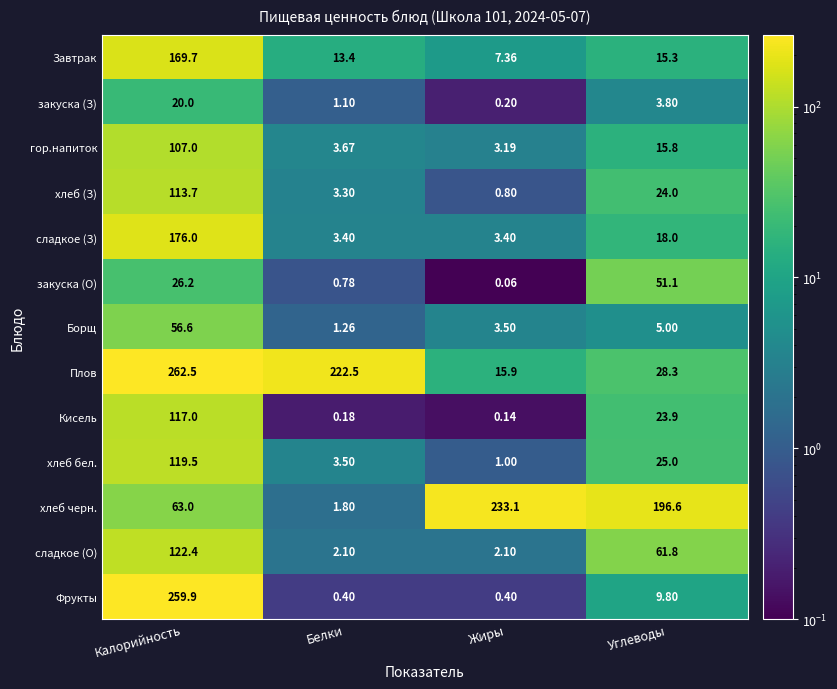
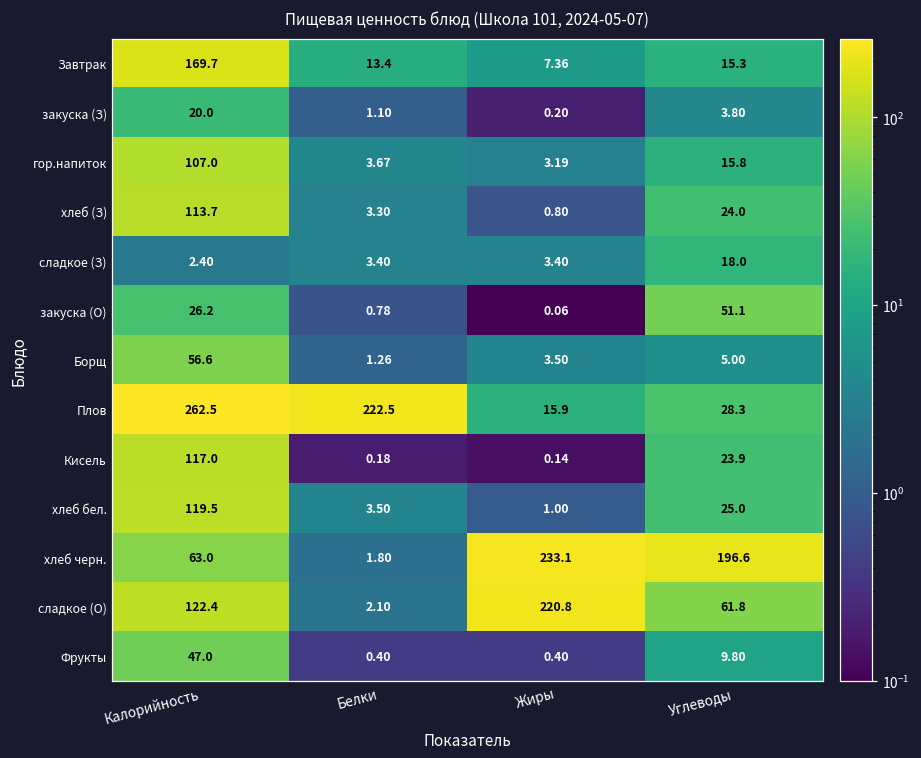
сладкое (З), Калорийность: 176.0 -> 2.40
сладкое (О), Жиры: 2.10 -> 220.8
Фрукты, Калорийность: 259.9 -> 47.0
